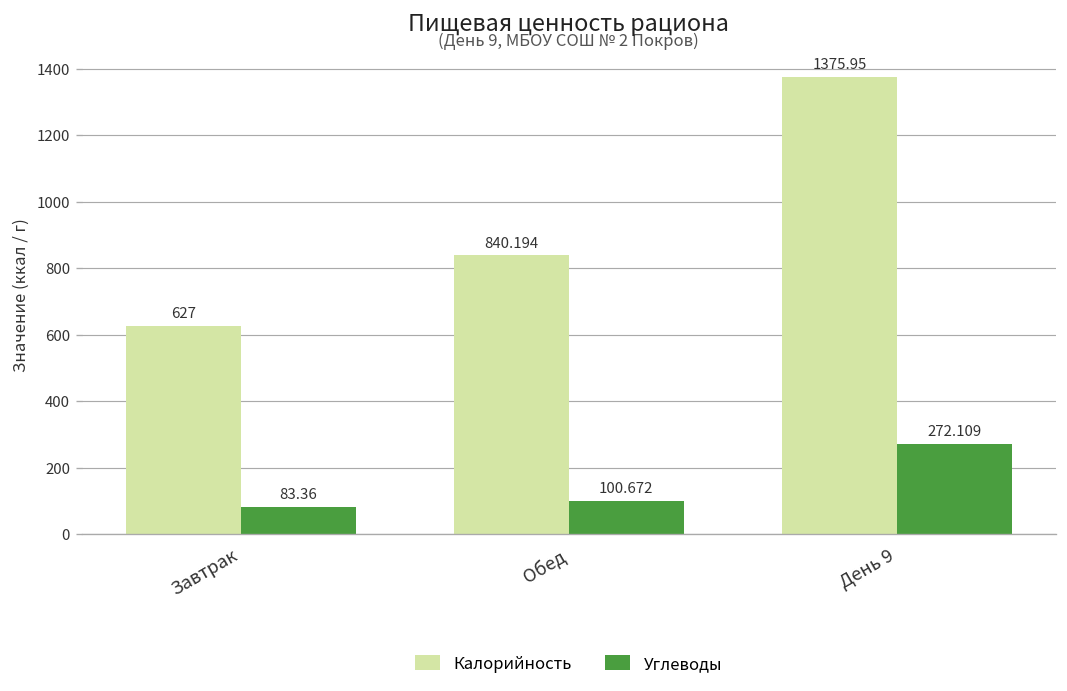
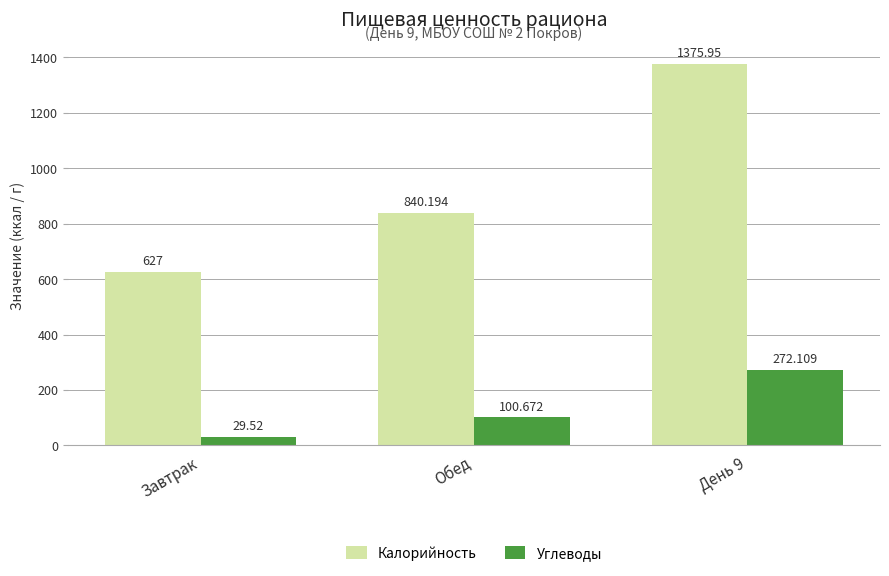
Углеводы, Завтрак: 83.36 -> 29.52
